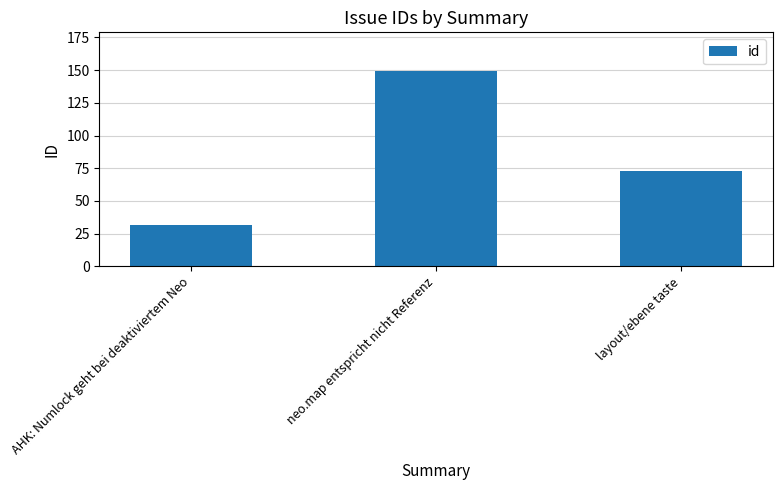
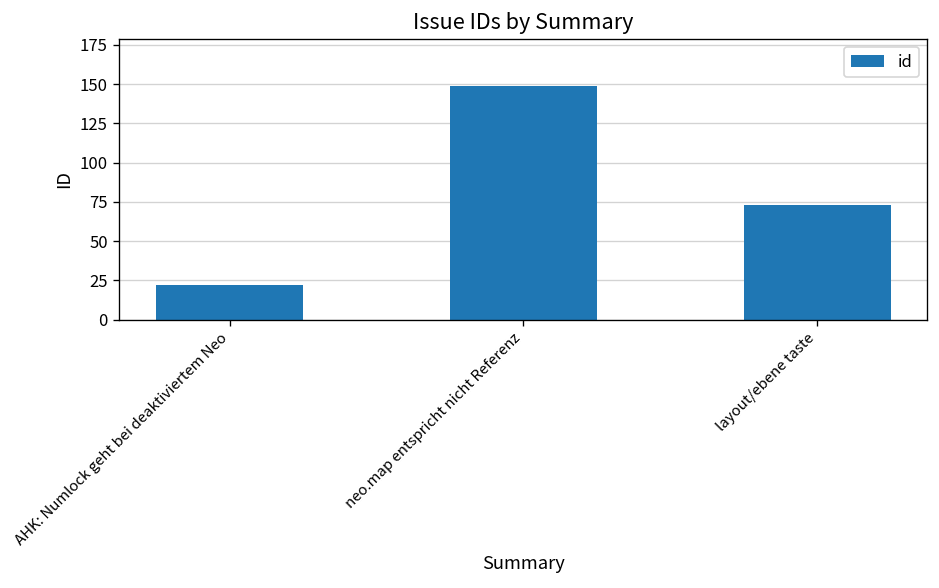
AHK: Numlock geht bei deaktiviertem Neo: 32 -> 22
